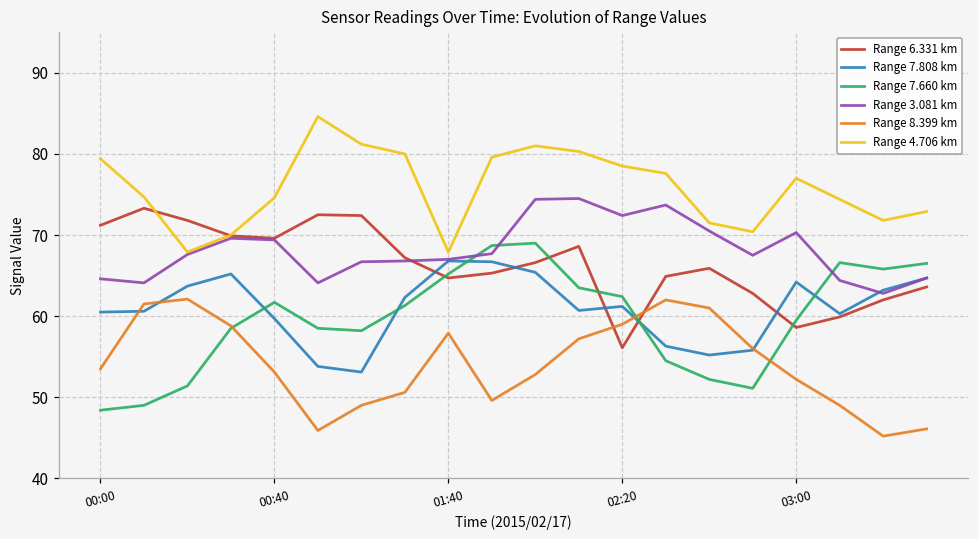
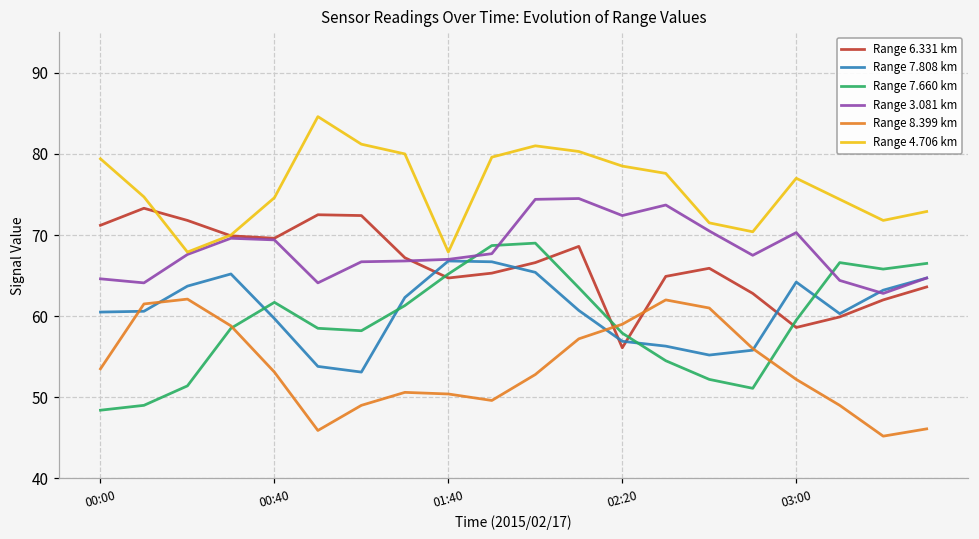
Range 8.399 km, 01:40: 58 -> 50
Range 7.808 km, 02:20: 61 -> 57
Range 7.660 km, 02:20: 62 -> 58
